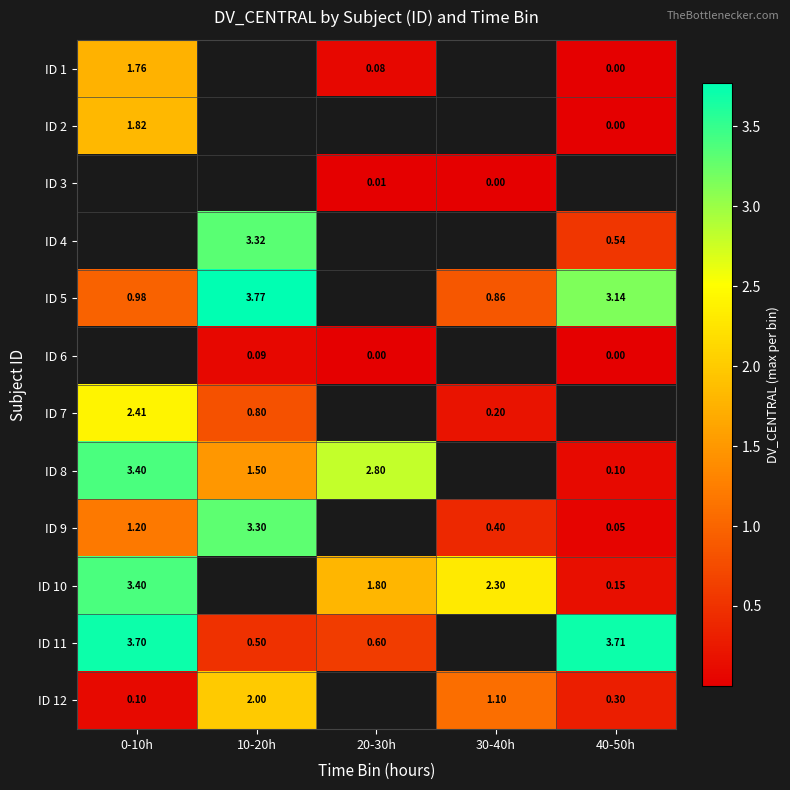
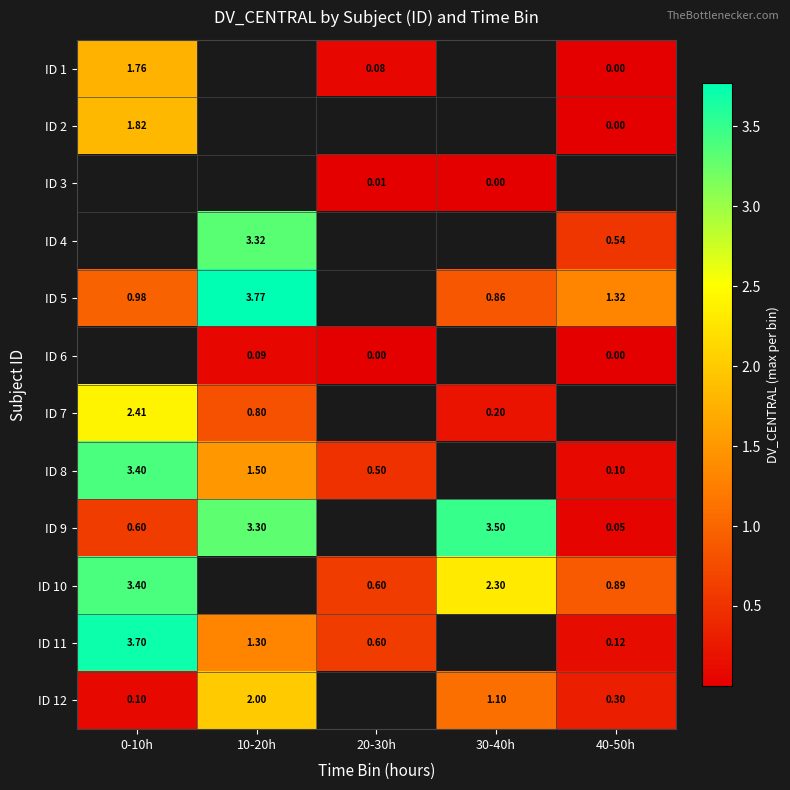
ID 5, 40-50h: 3.14 -> 1.32
ID 8, 20-30h: 2.80 -> 0.50
ID 9, 0-10h: 1.20 -> 0.60
ID 9, 30-40h: 0.40 -> 3.50
ID 10, 20-30h: 1.80 -> 0.60
ID 10, 40-50h: 0.15 -> 0.89
ID 11, 10-20h: 0.50 -> 1.30
ID 11, 40-50h: 3.71 -> 0.12
